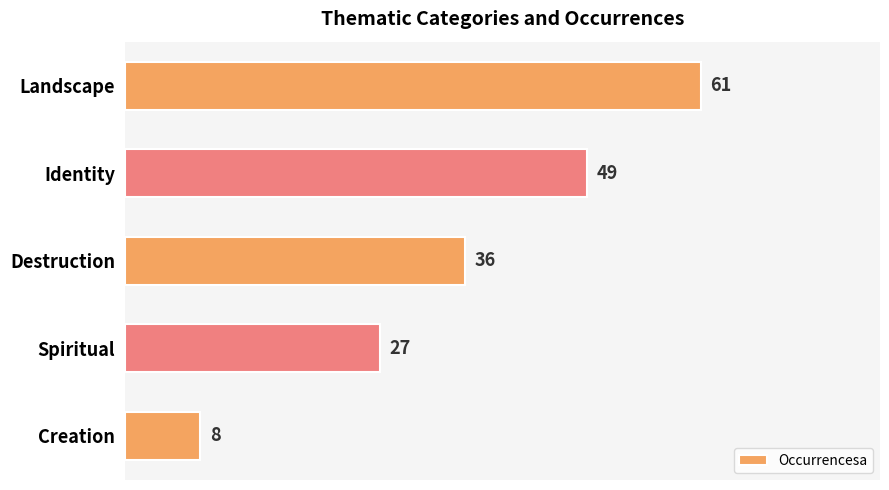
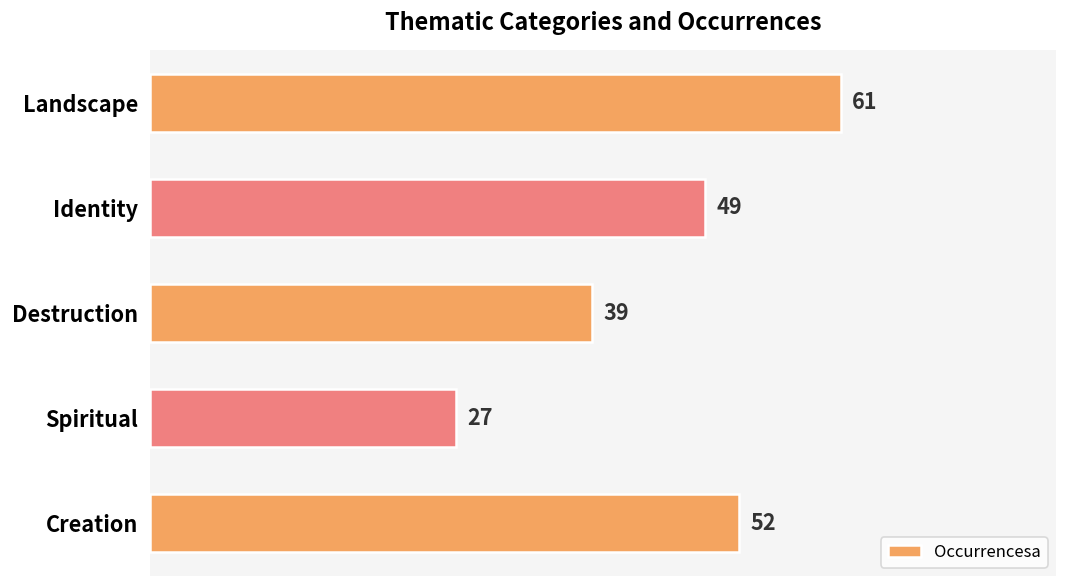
Destruction: 36 -> 39
Creation: 8 -> 52
